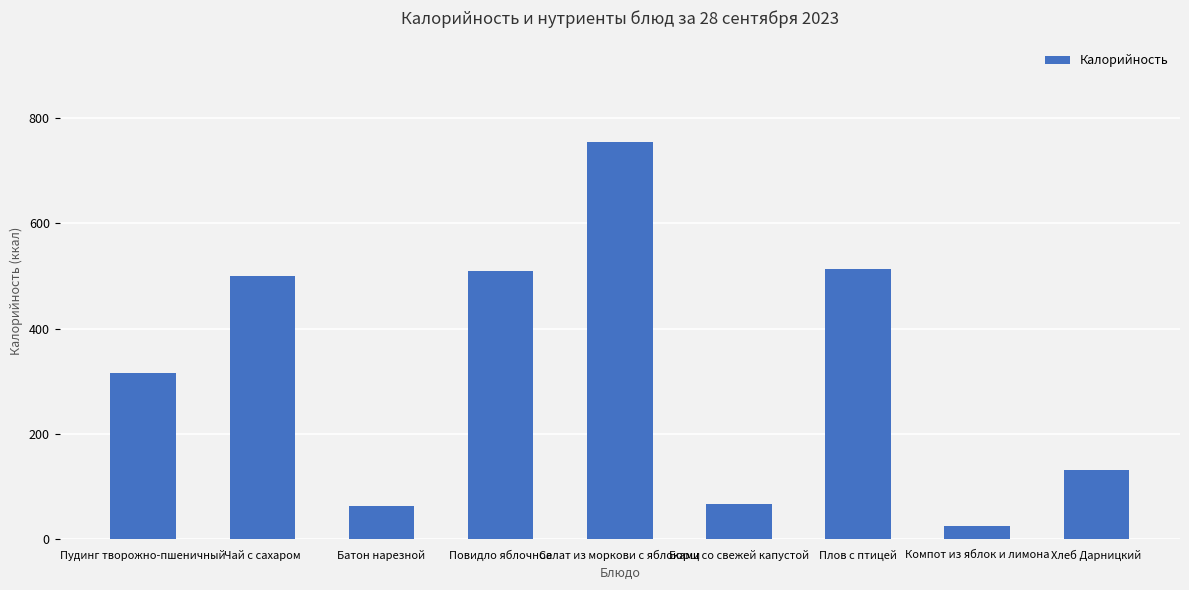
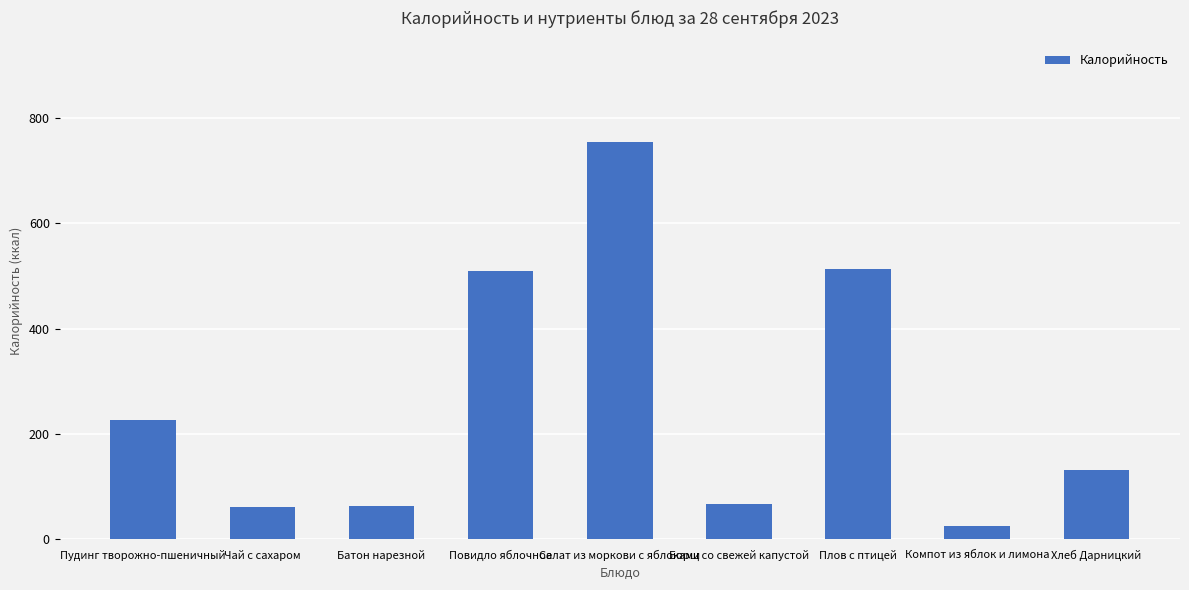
Пудинг творожно-пшеничный: 320 -> 230
Чай с сахаром: 500 -> 60
